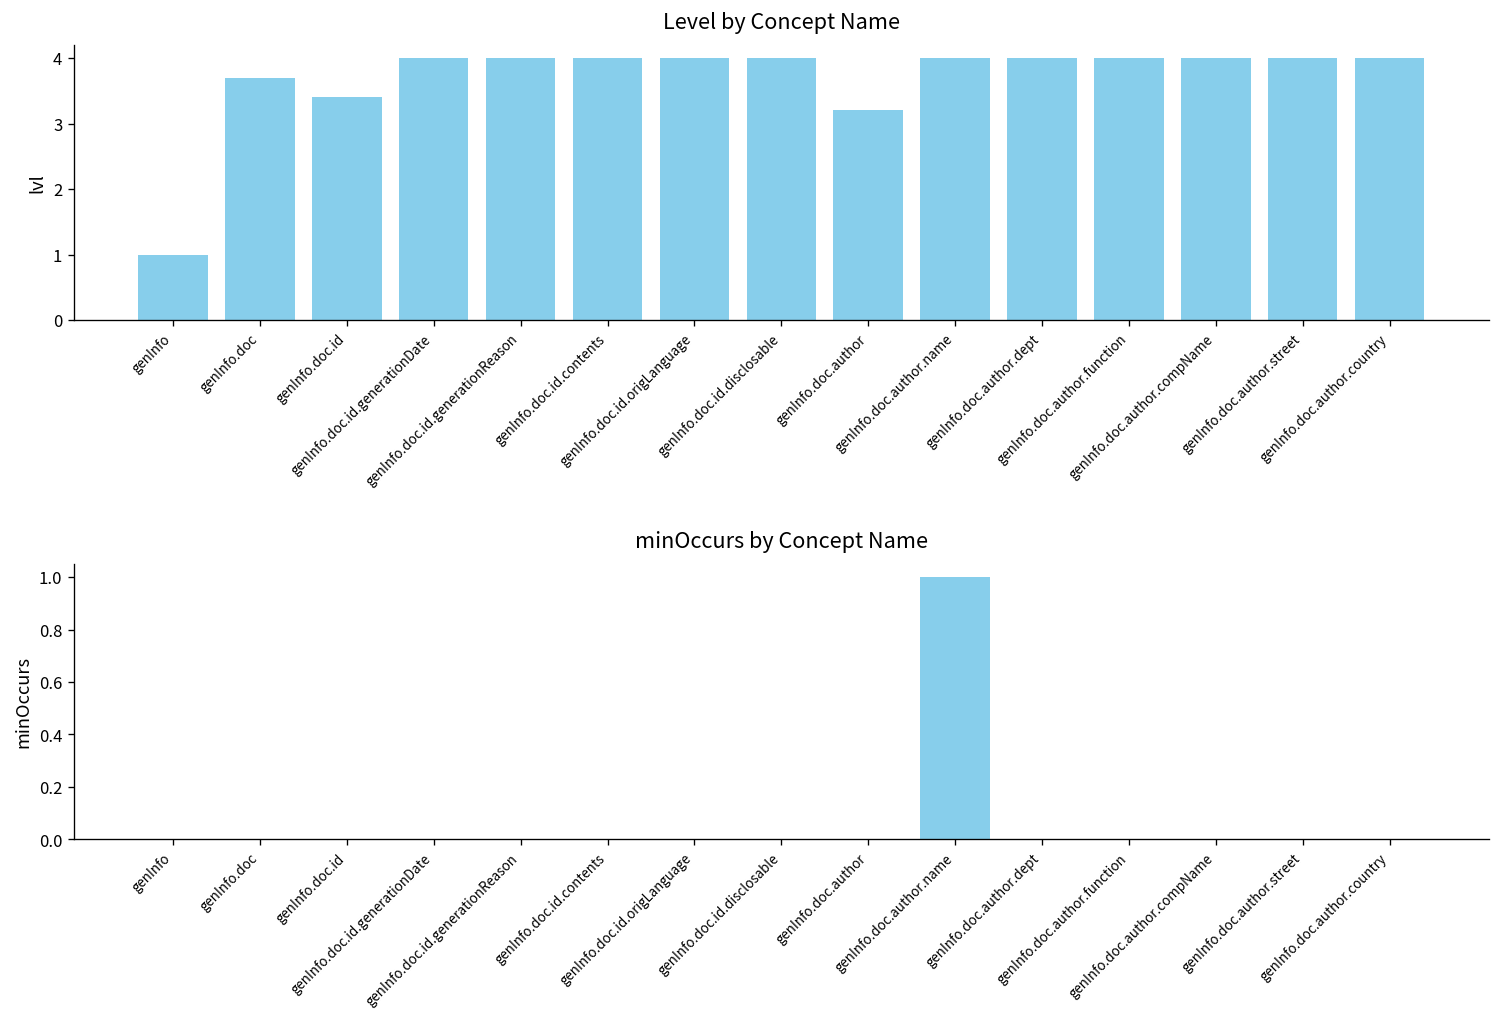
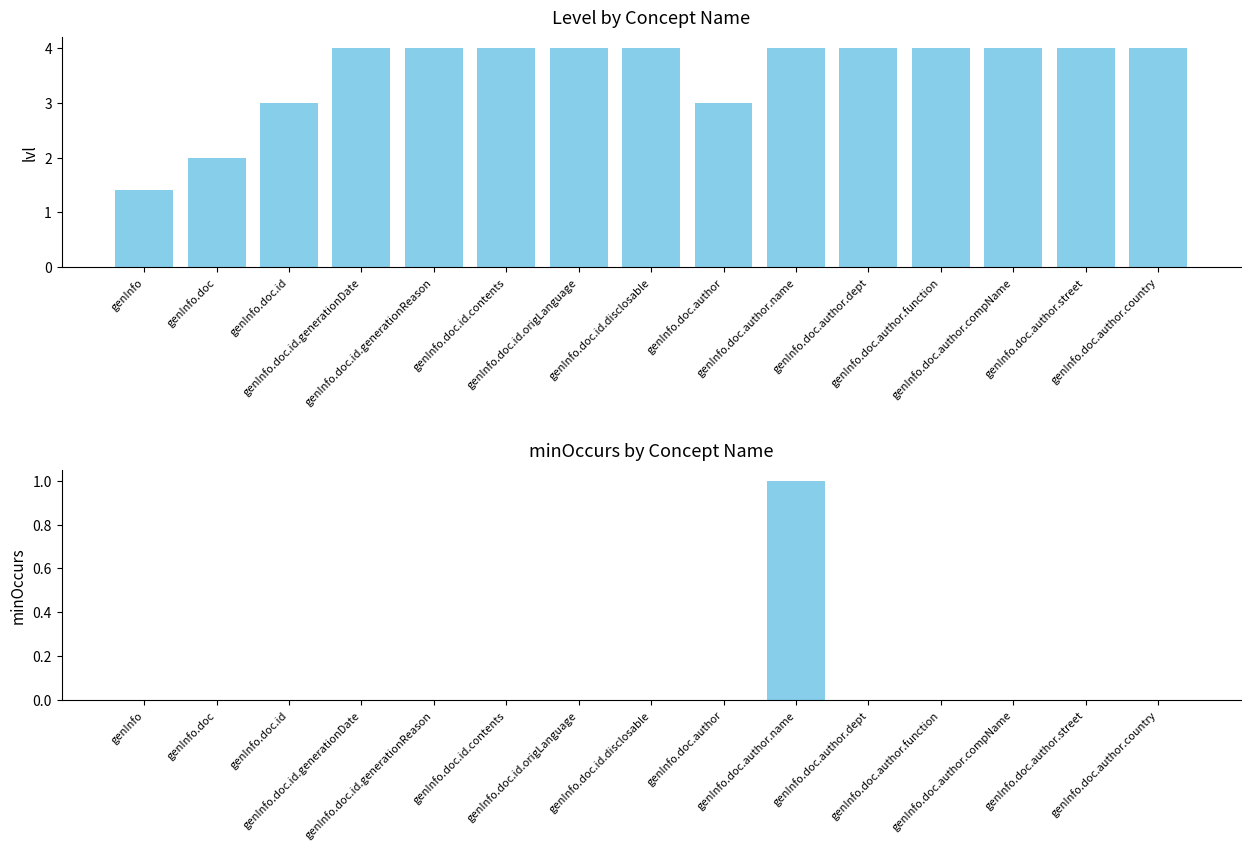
Level by Concept Name, genInfo: 1.0 -> 1.4
Level by Concept Name, genInfo.doc: 3.7 -> 2.0
Level by Concept Name, genInfo.doc.id: 3.4 -> 3.0
Level by Concept Name, genInfo.doc.author: 3.2 -> 3.0
